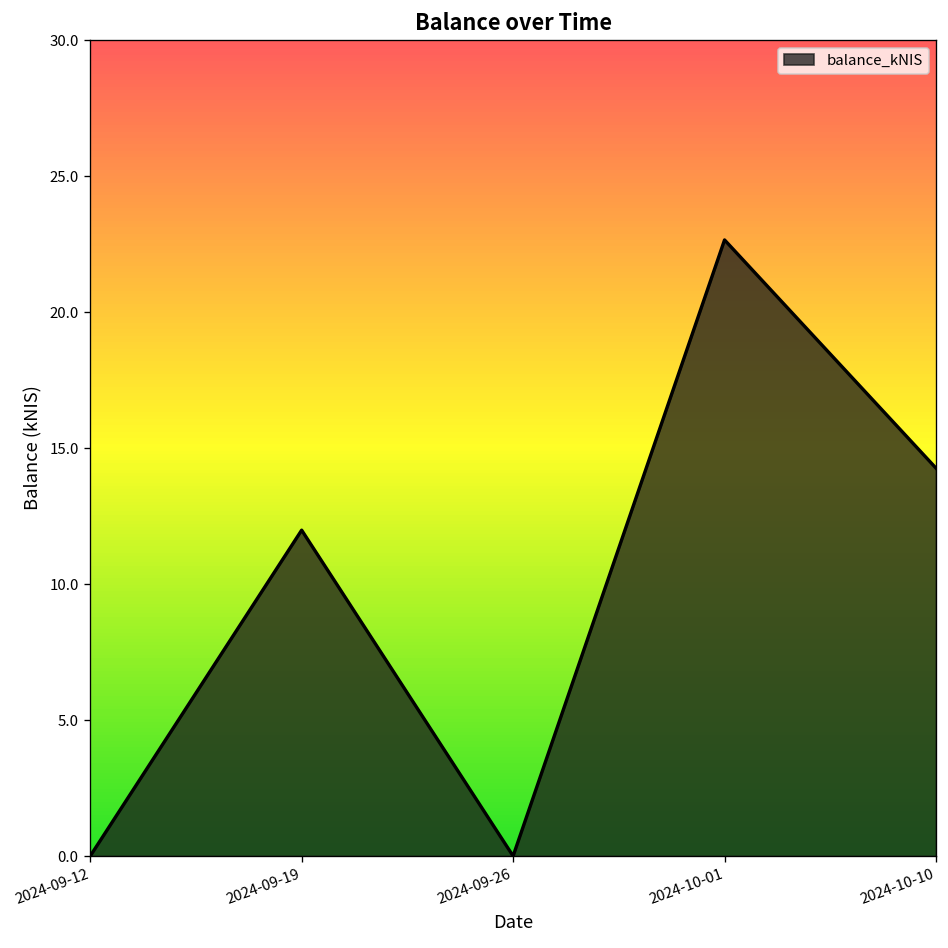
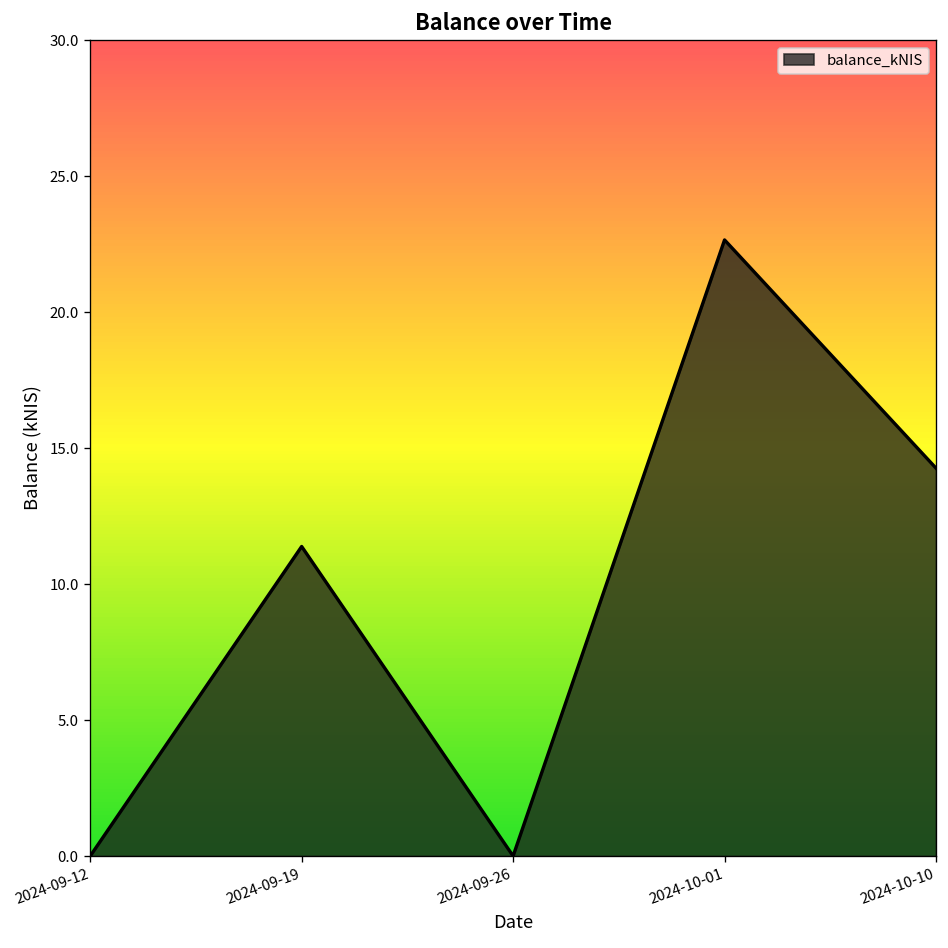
2024-09-19: 12.0 -> 11.4
